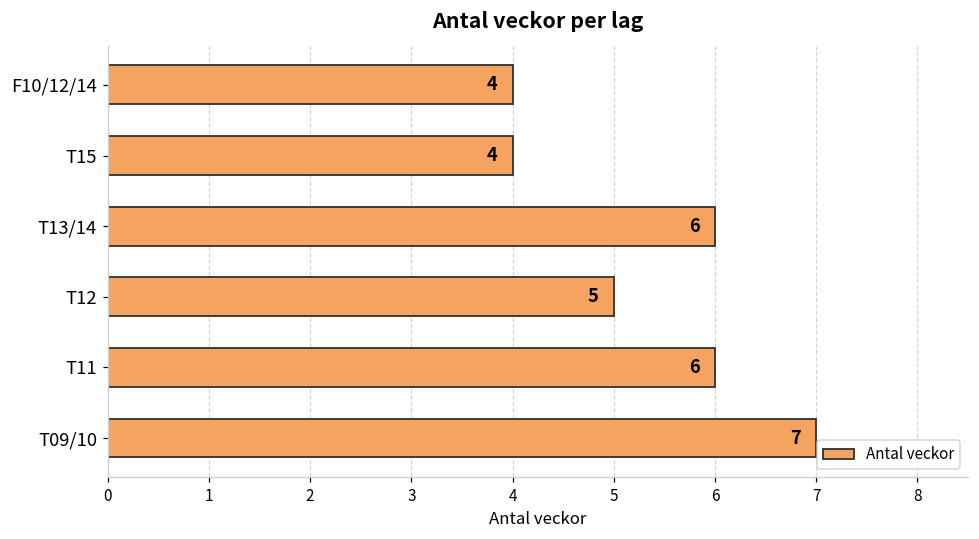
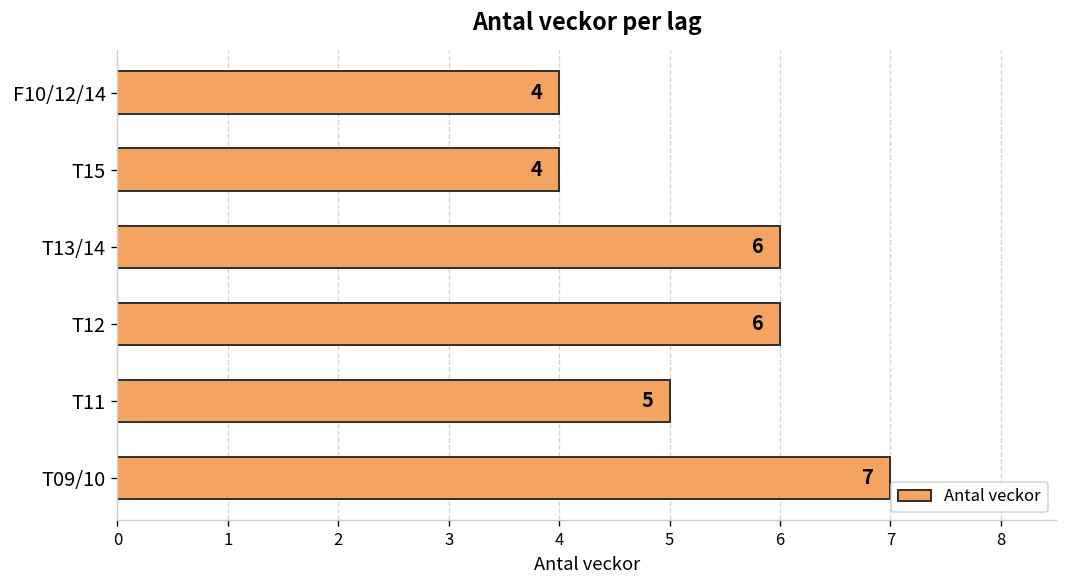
T12: 5 -> 6
T11: 6 -> 5
